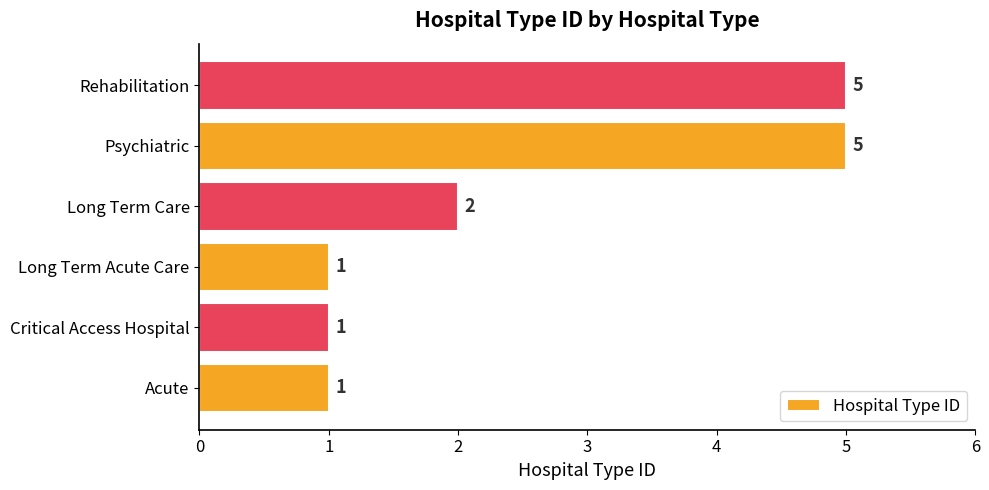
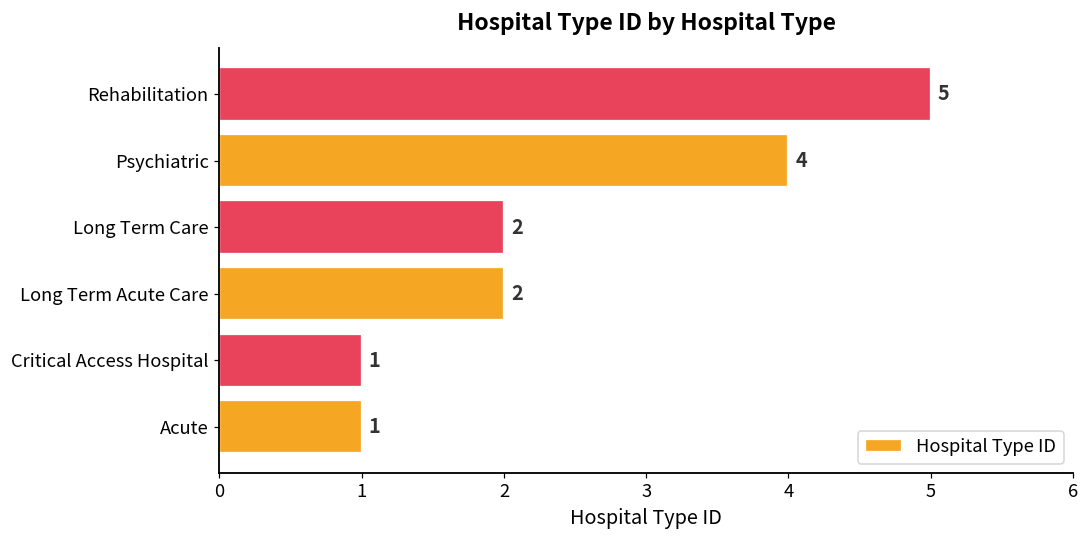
Psychiatric: 5 -> 4
Long Term Acute Care: 1 -> 2
